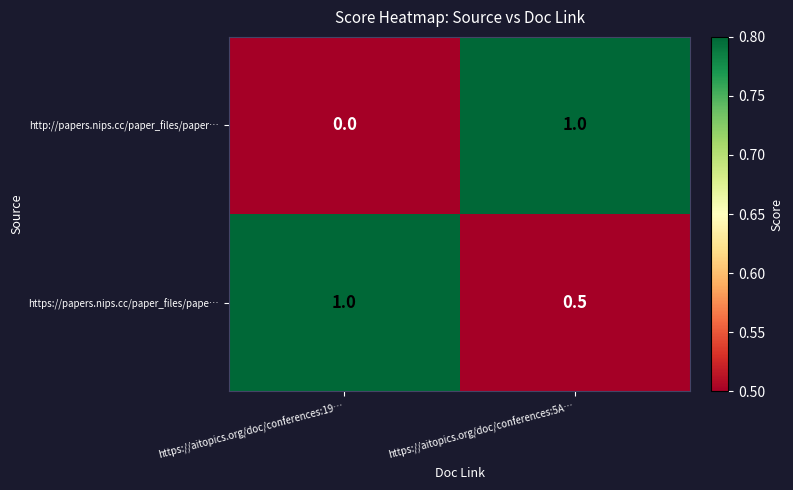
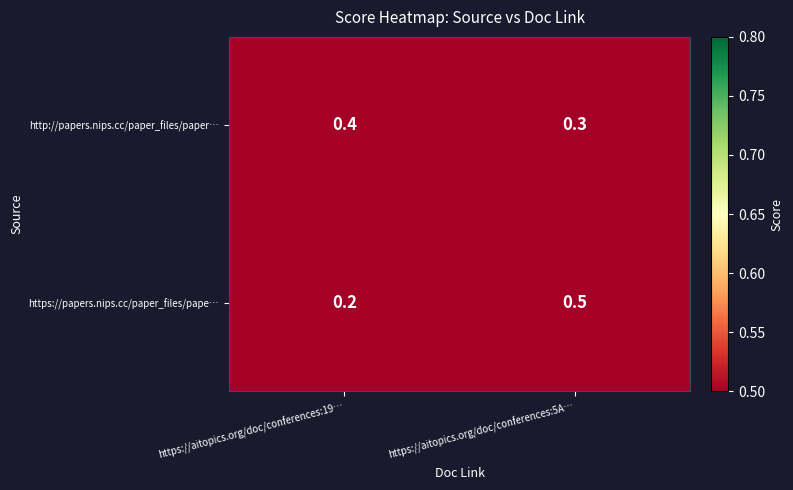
http://papers.nips.cc/paper_files/paper…, https://aitopics.org/doc/conferences:19…: 0.0 -> 0.4
http://papers.nips.cc/paper_files/paper…, https://aitopics.org/doc/conferences:5A…: 1.0 -> 0.3
https://papers.nips.cc/paper_files/pape…, https://aitopics.org/doc/conferences:19…: 1.0 -> 0.2
